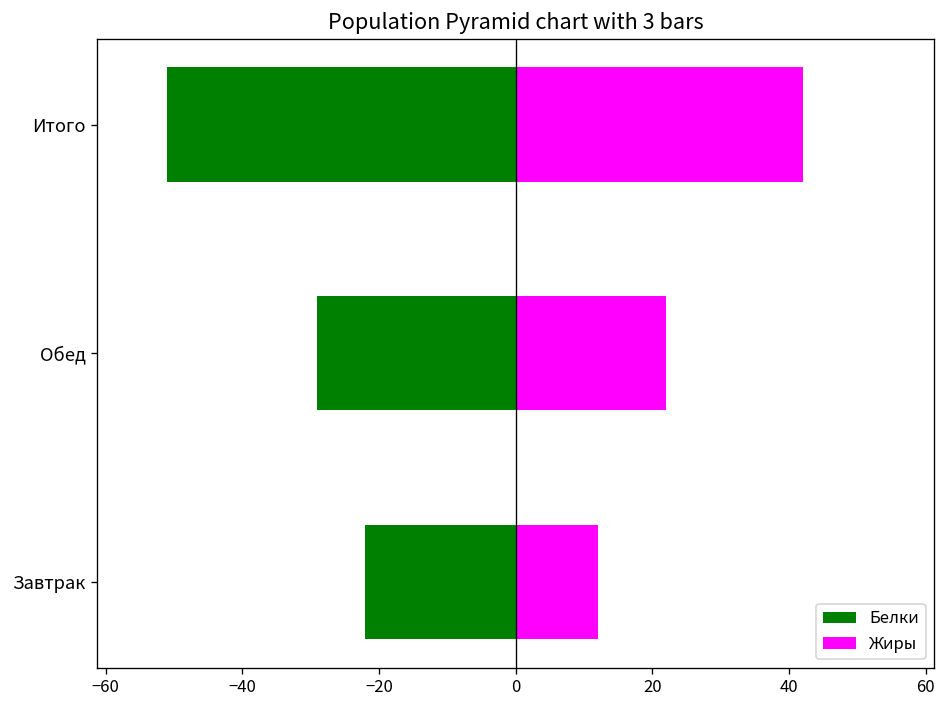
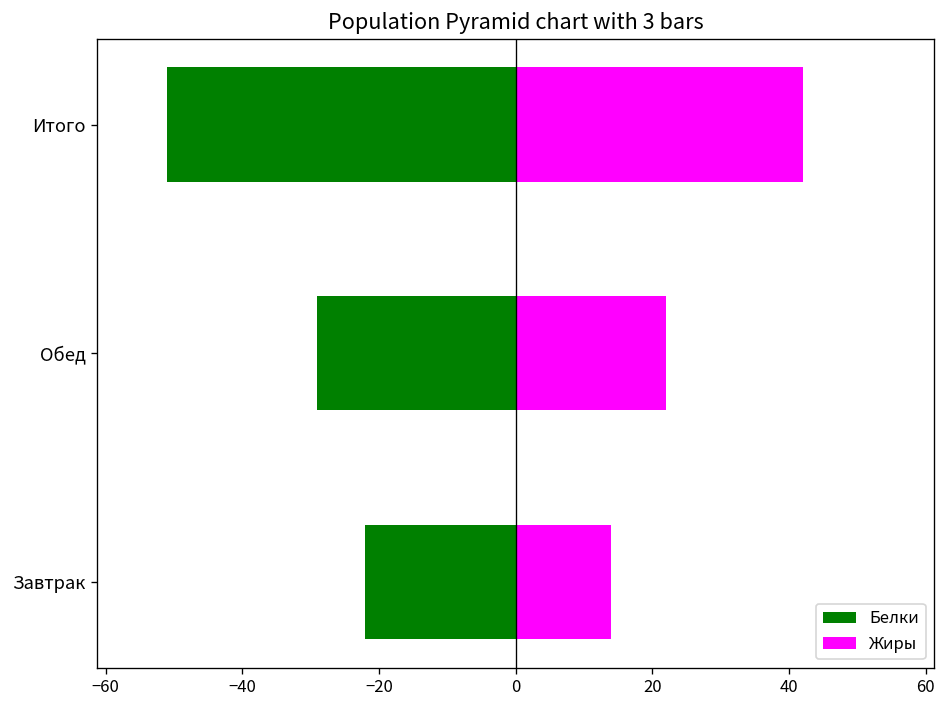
Жиры, Завтрак: 12 -> 14
